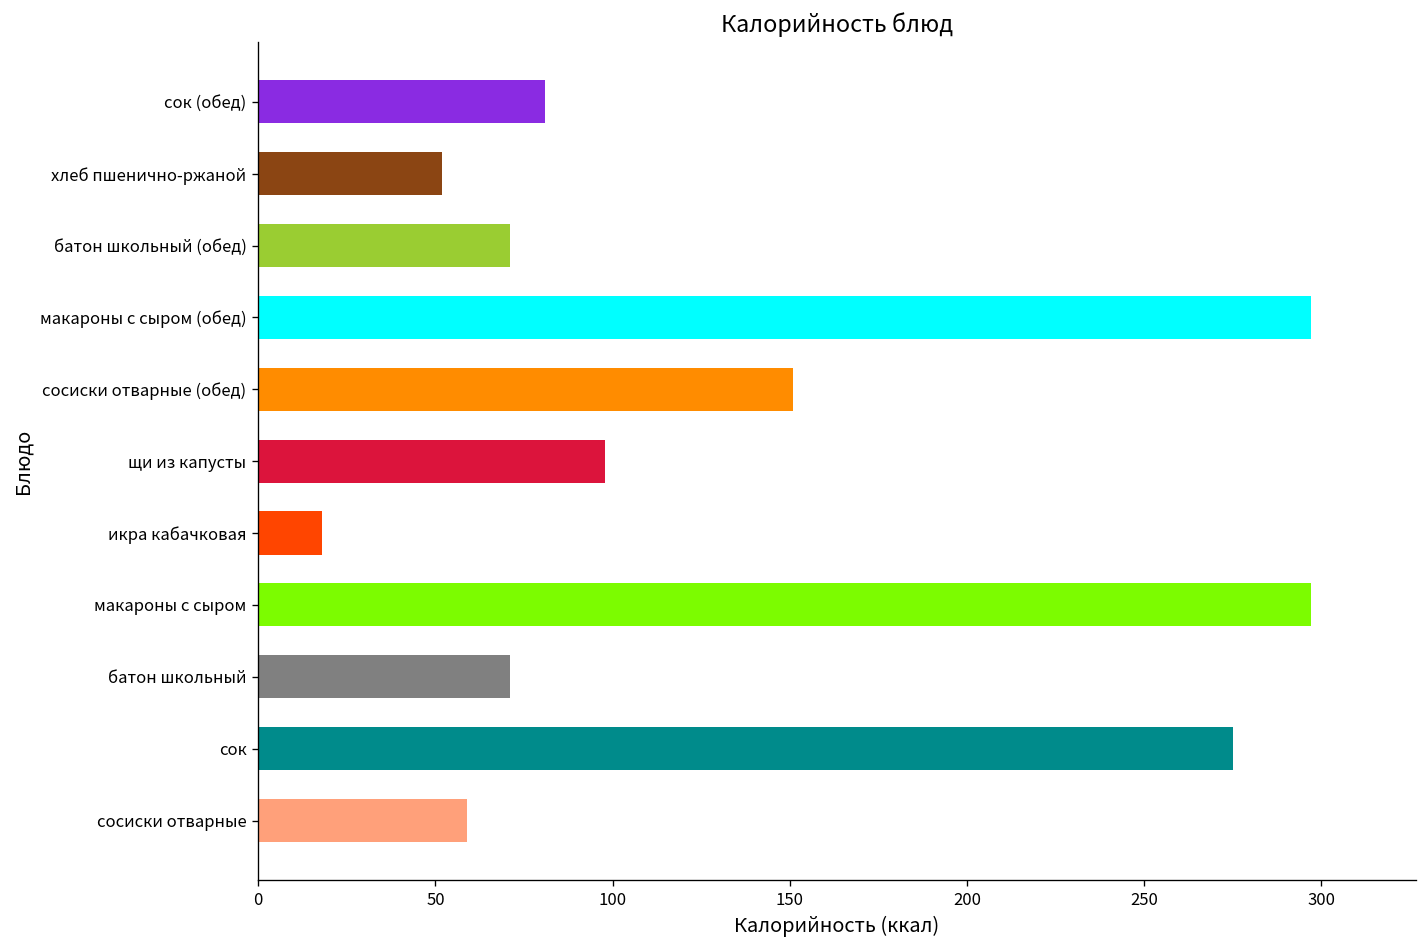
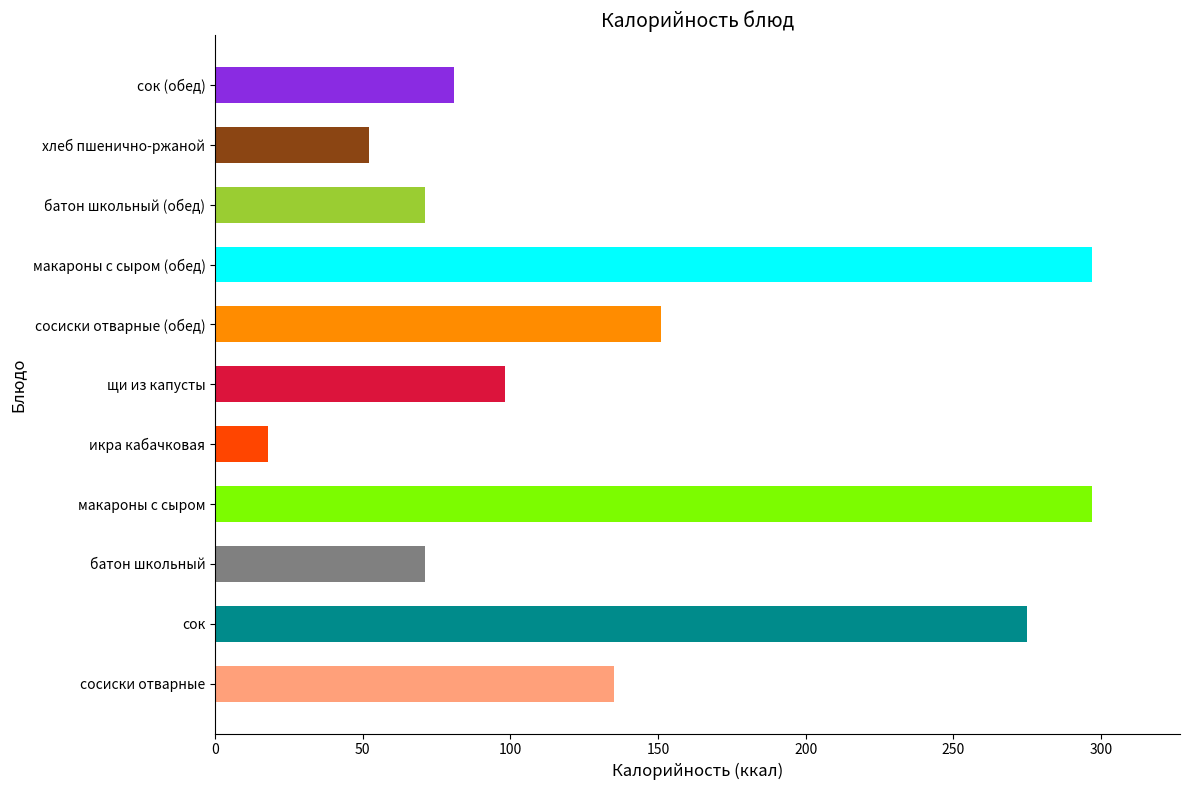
сосиски отварные: 59 -> 135
